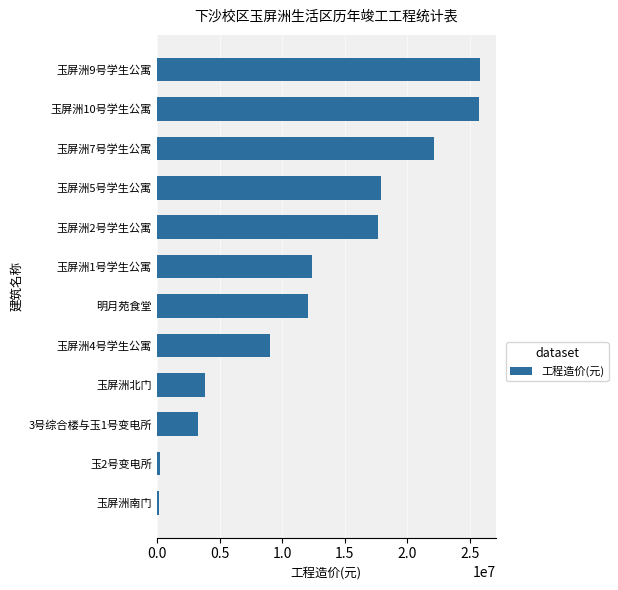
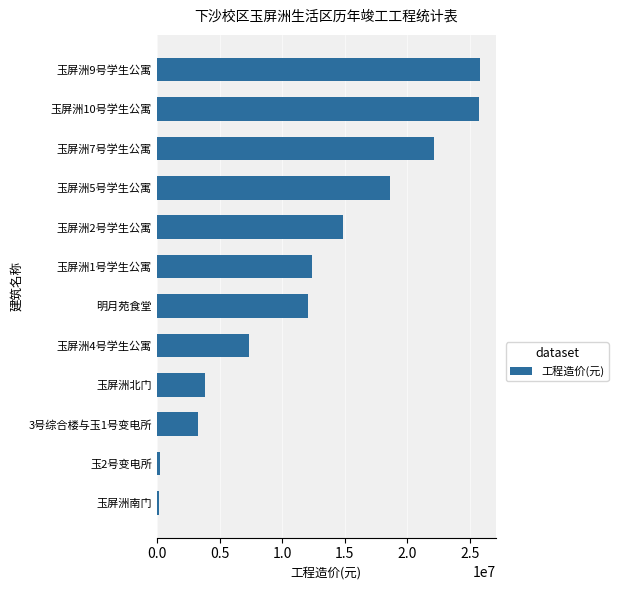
玉屏洲5号学生公寓: 17900000 -> 18600000
玉屏洲2号学生公寓: 17700000 -> 14800000
玉屏洲4号学生公寓: 9000000 -> 7300000
